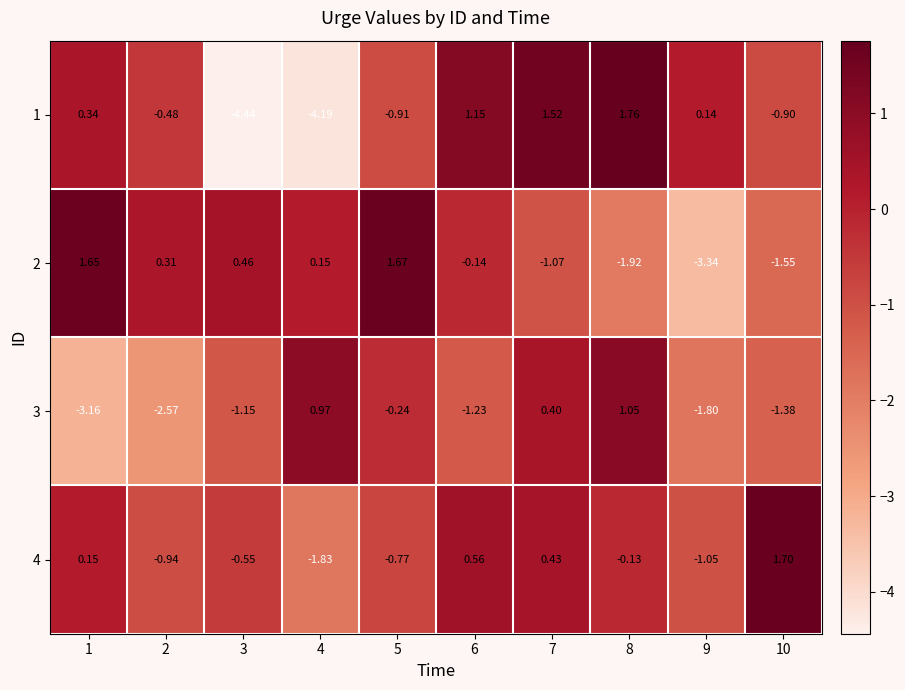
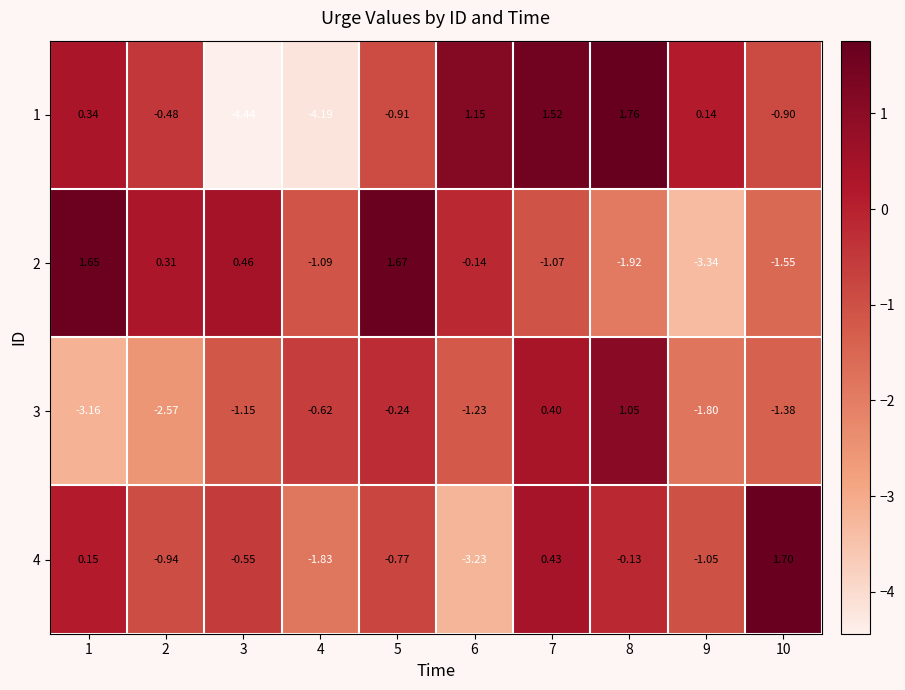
2, 4: 0.15 -> -1.09
3, 4: 0.97 -> -0.62
4, 6: 0.56 -> -3.23
